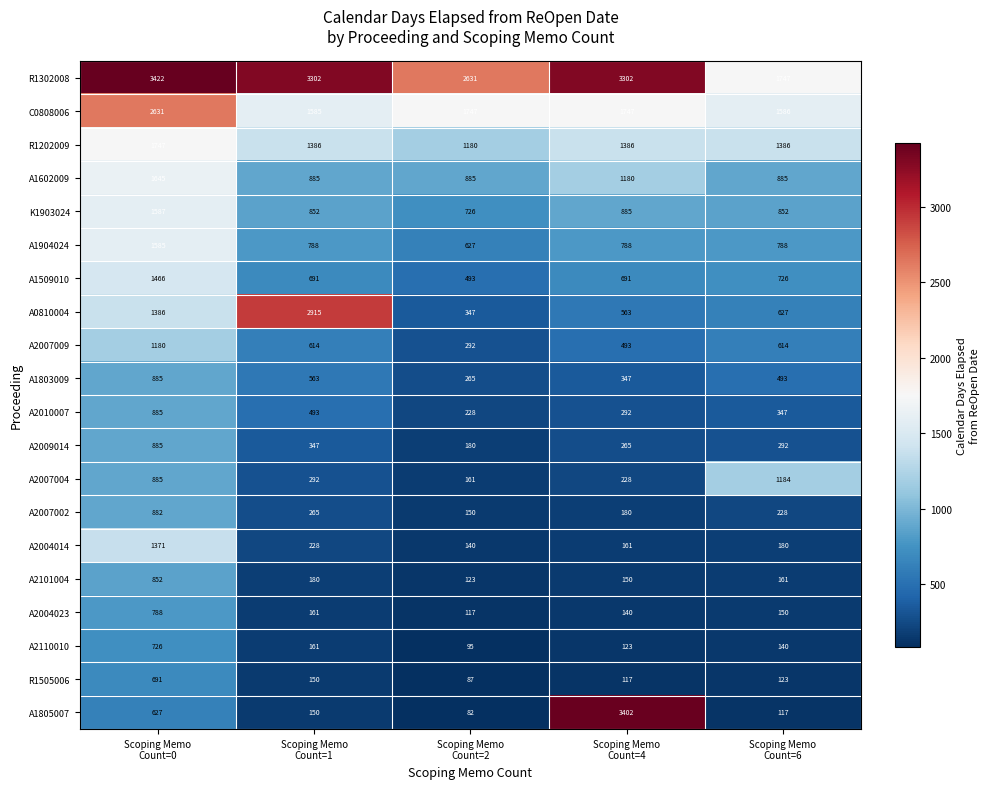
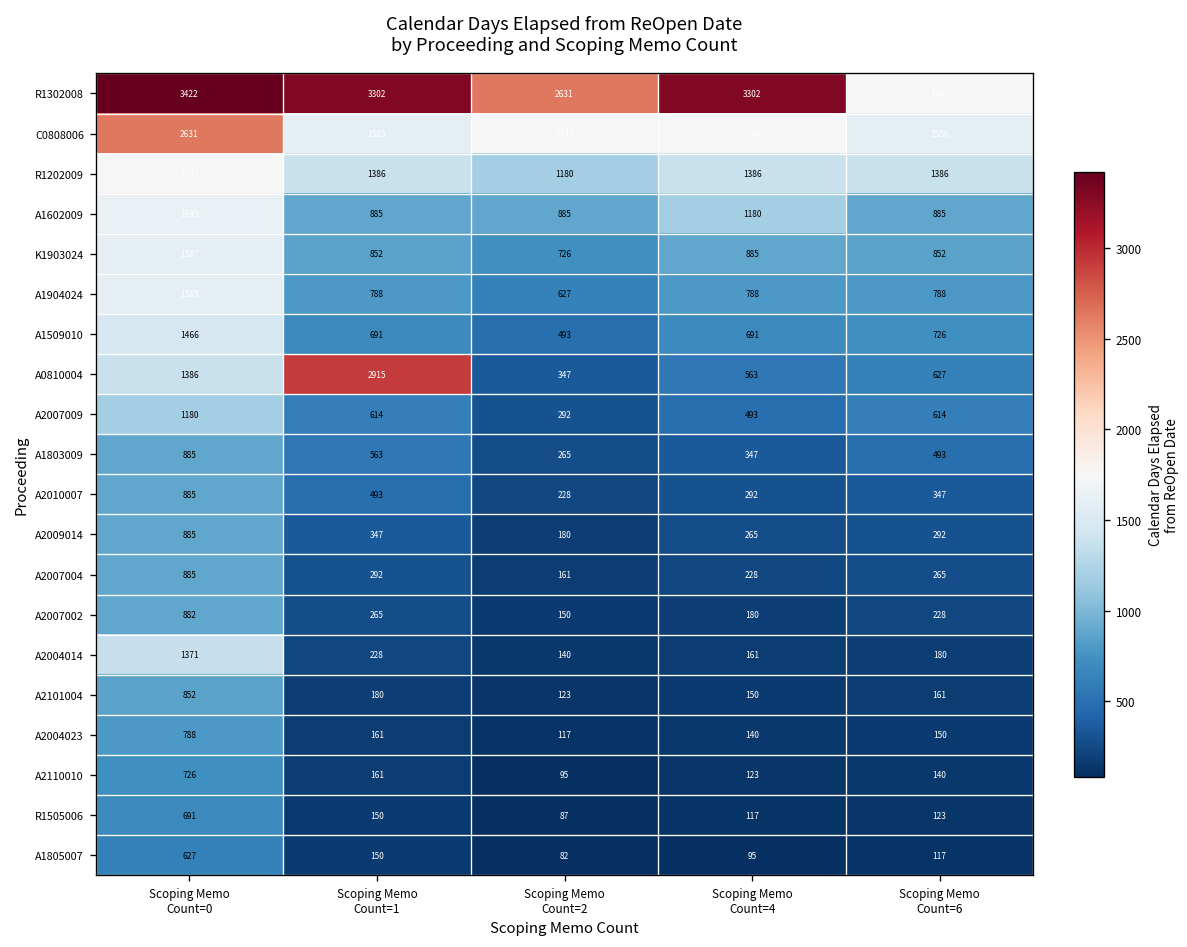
A2007004, Scoping Memo Count=6: 1184 -> 265
A1805007, Scoping Memo Count=4: 3402 -> 95
